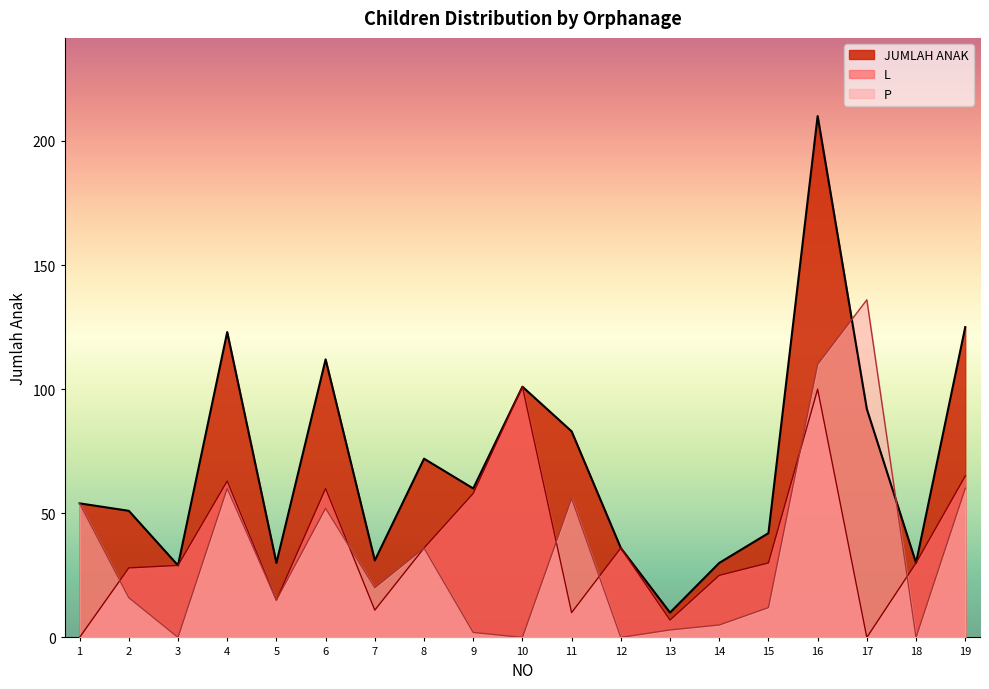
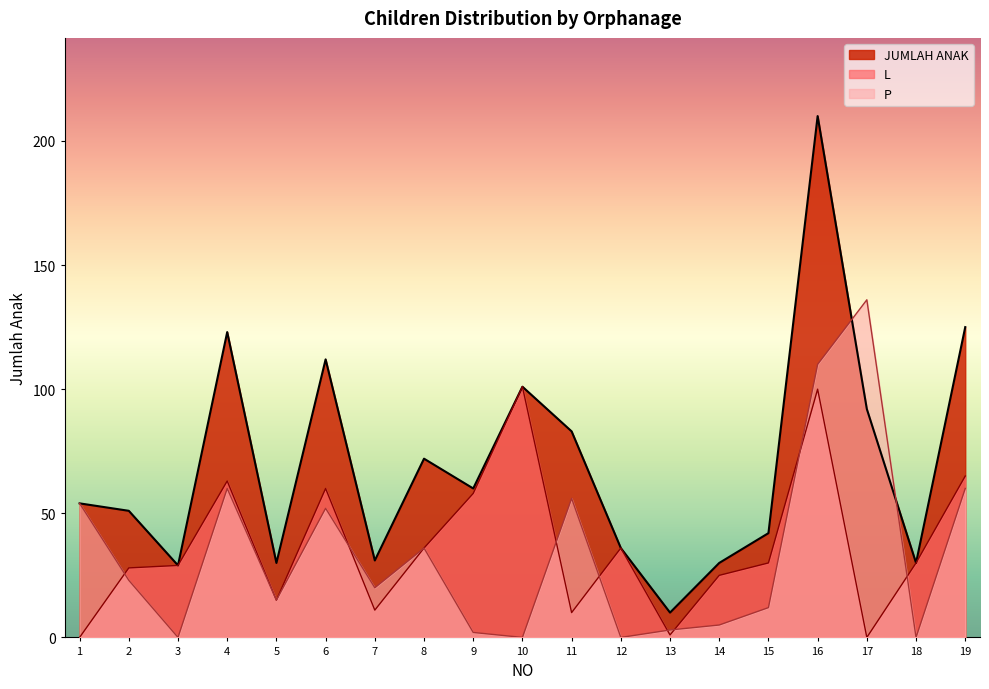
P, 2: 16 -> 23
L, 13: 7 -> 1
